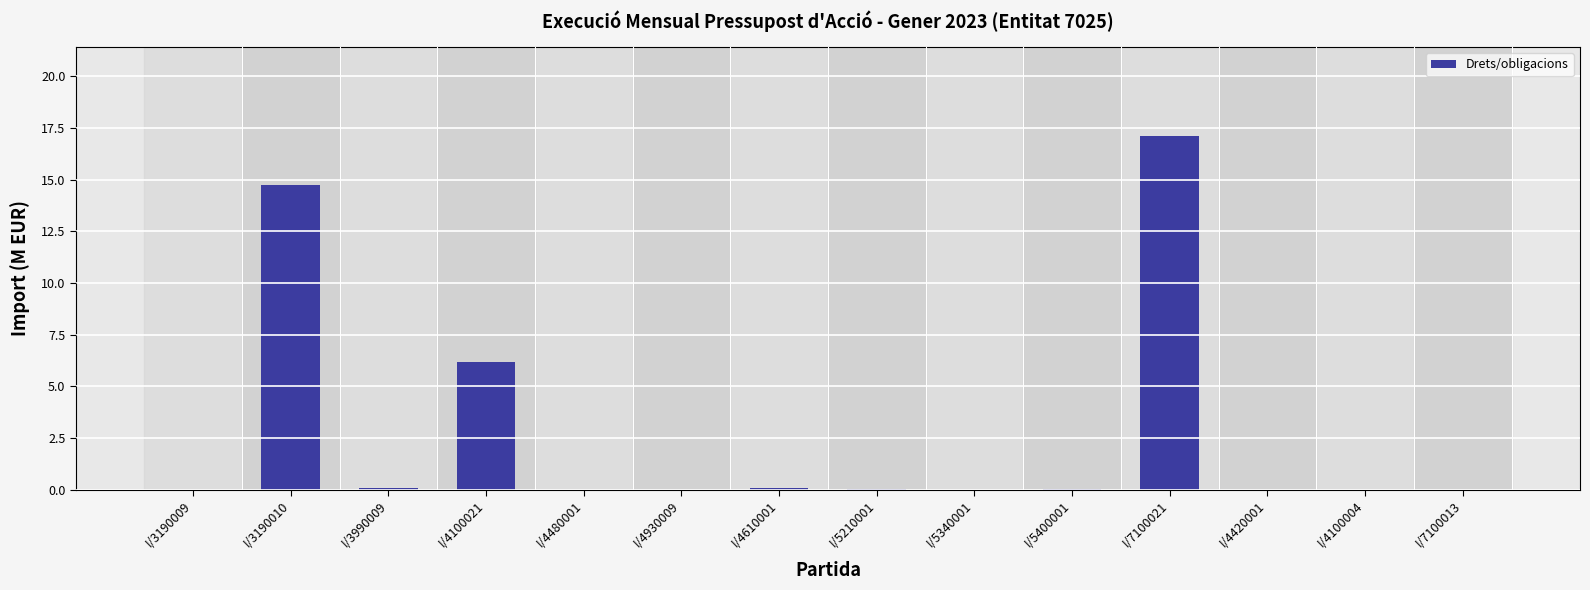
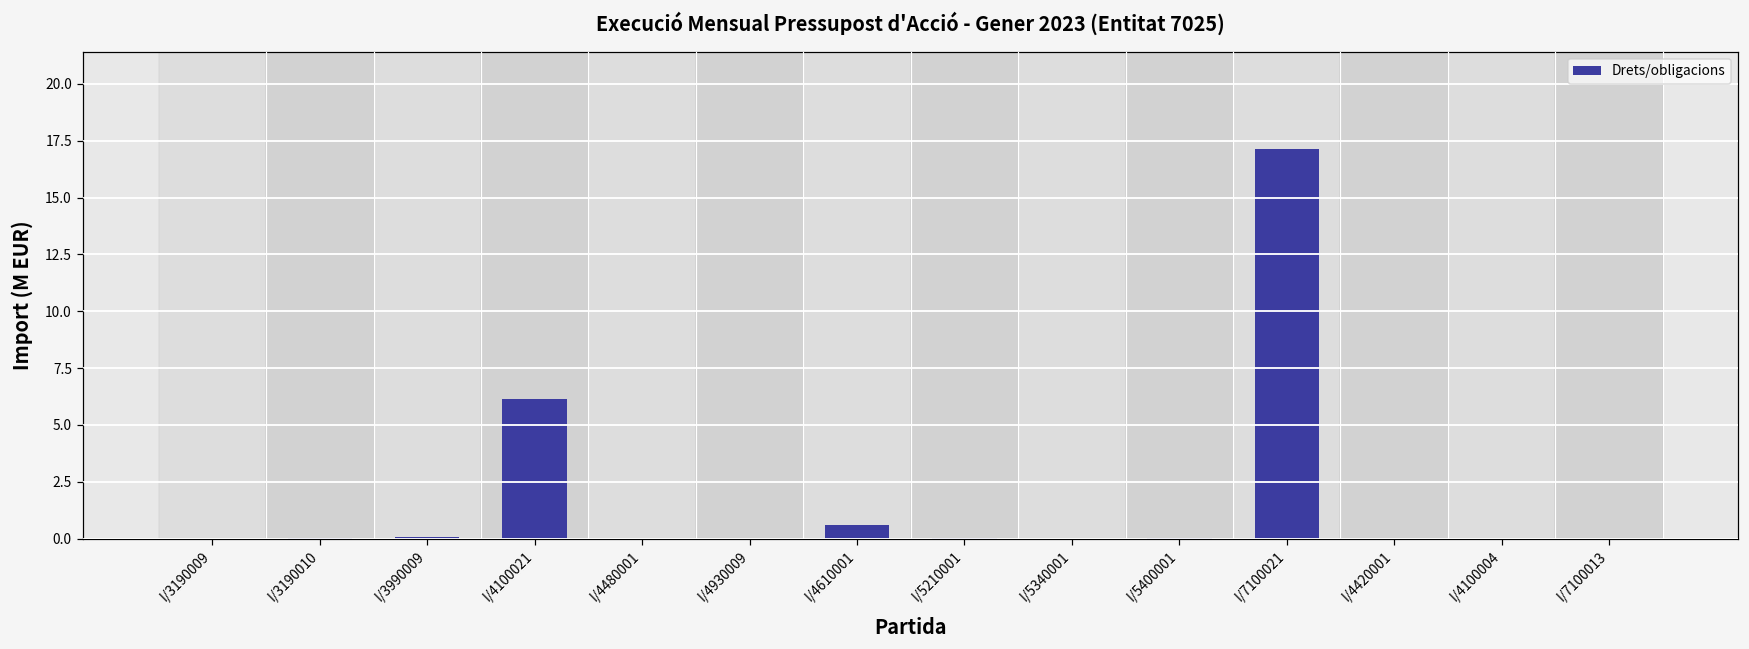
I/3190010: 14.8 -> 0.0
I/4610001: 0.1 -> 0.6
